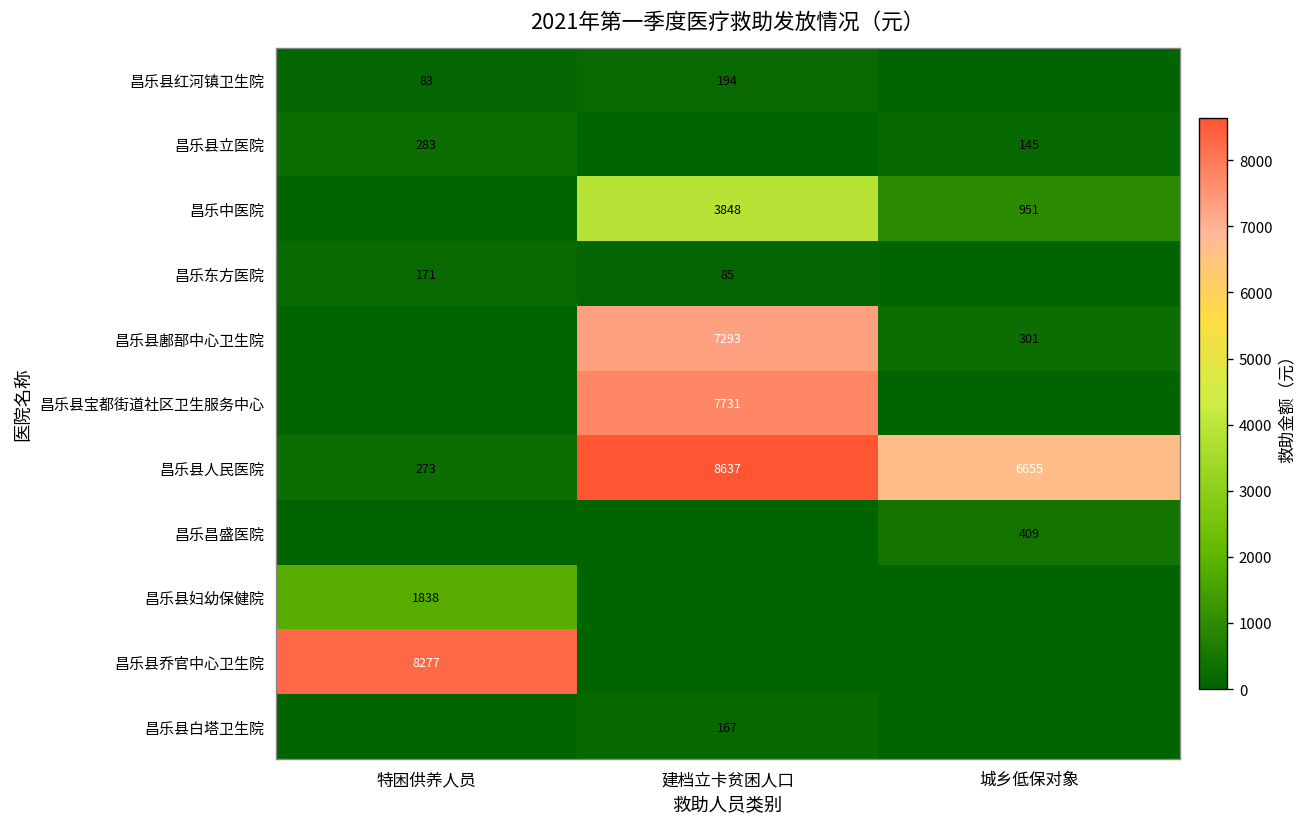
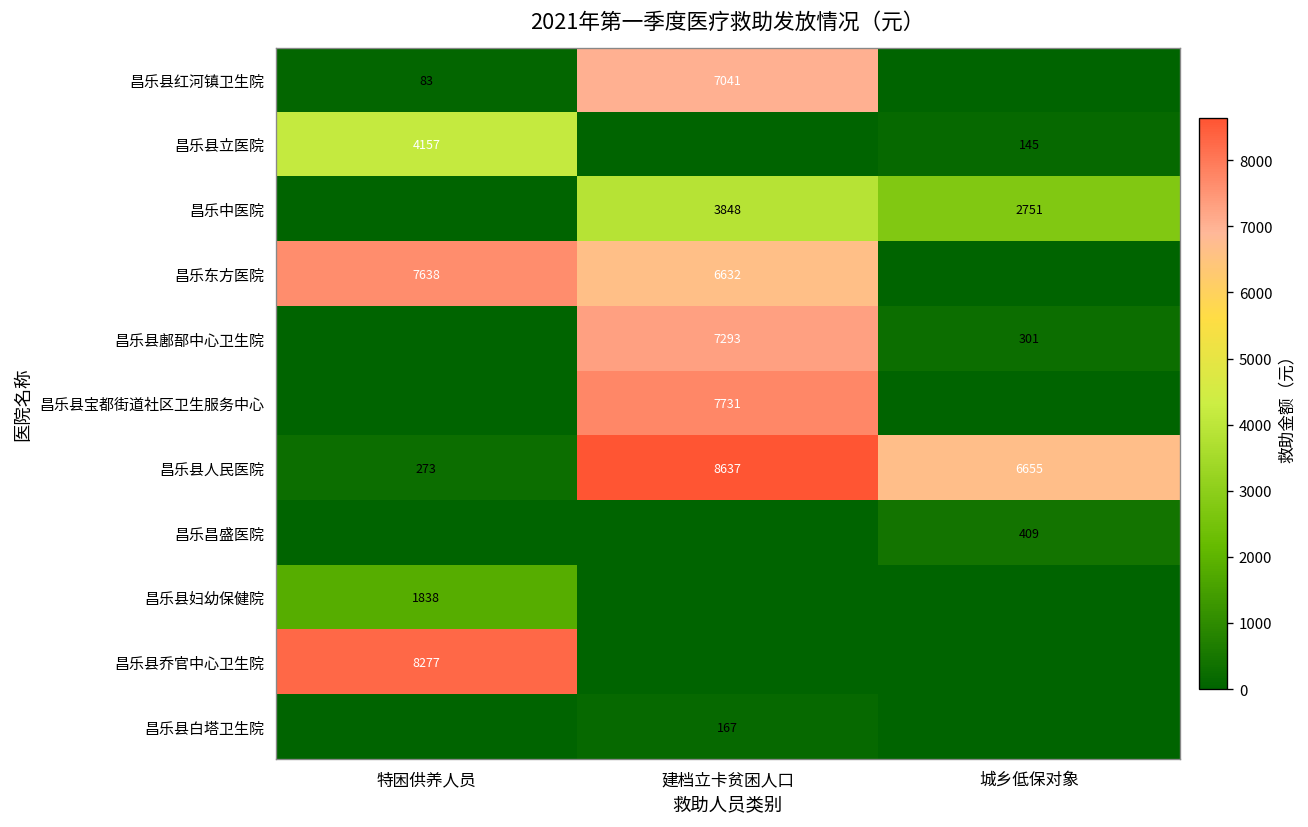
昌乐县红河镇卫生院, 建档立卡贫困人口: 194 -> 7041
昌乐县立医院, 特困供养人员: 283 -> 4157
昌乐中医院, 城乡低保对象: 951 -> 2751
昌乐东方医院, 特困供养人员: 171 -> 7638
昌乐东方医院, 建档立卡贫困人口: 85 -> 6632
